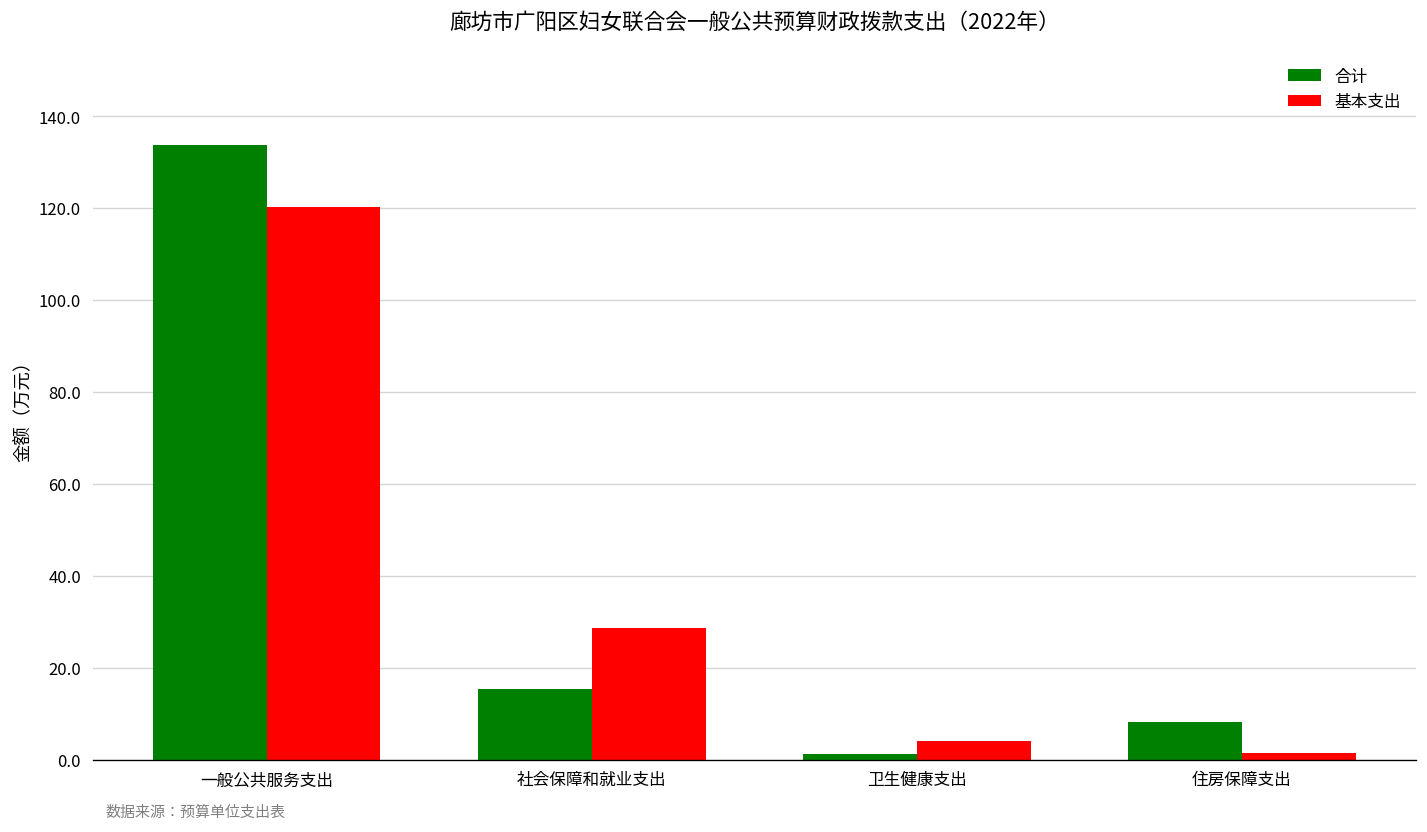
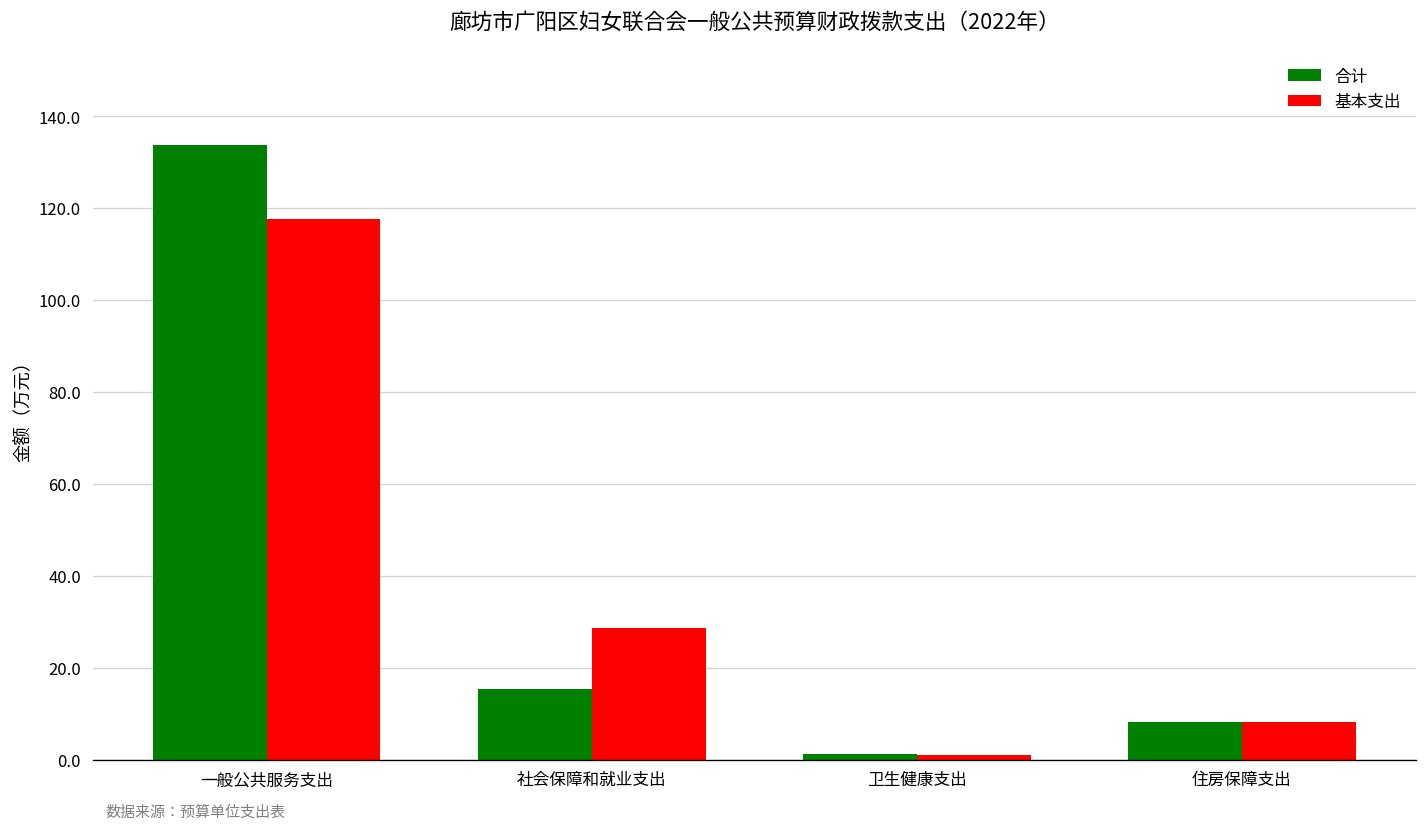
基本支出, 一般公共服务支出: 120 -> 118
基本支出, 卫生健康支出: 4 -> 1
基本支出, 住房保障支出: 1 -> 8
